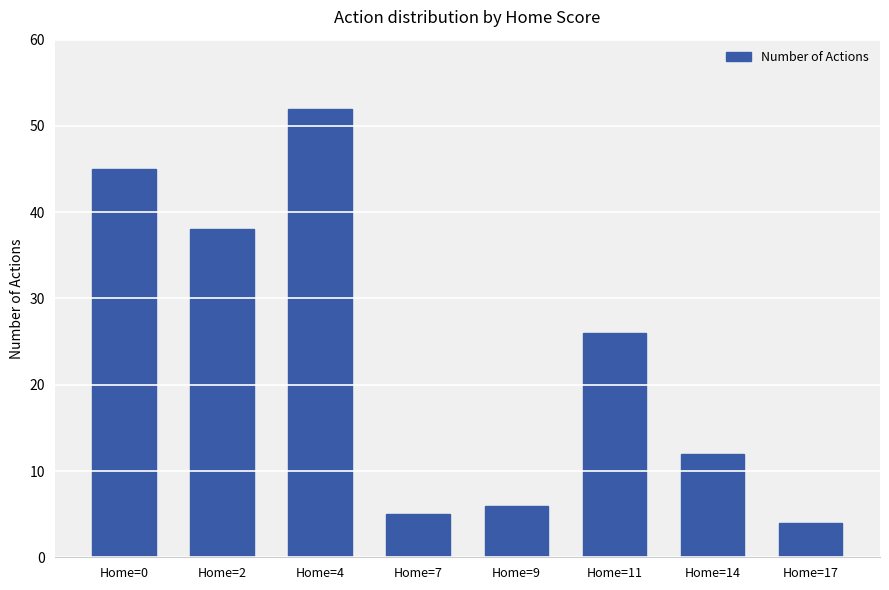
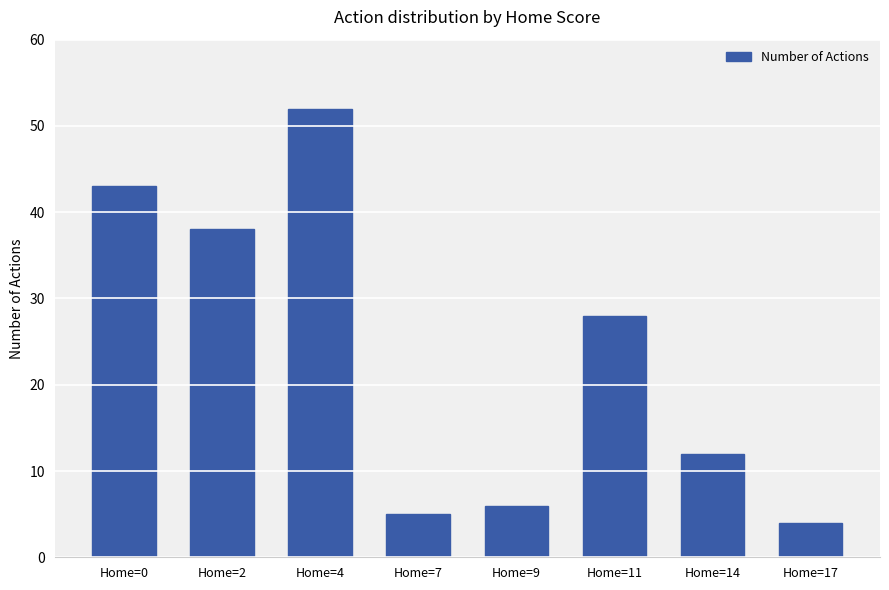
Home=0: 45 -> 43
Home=11: 26 -> 28
